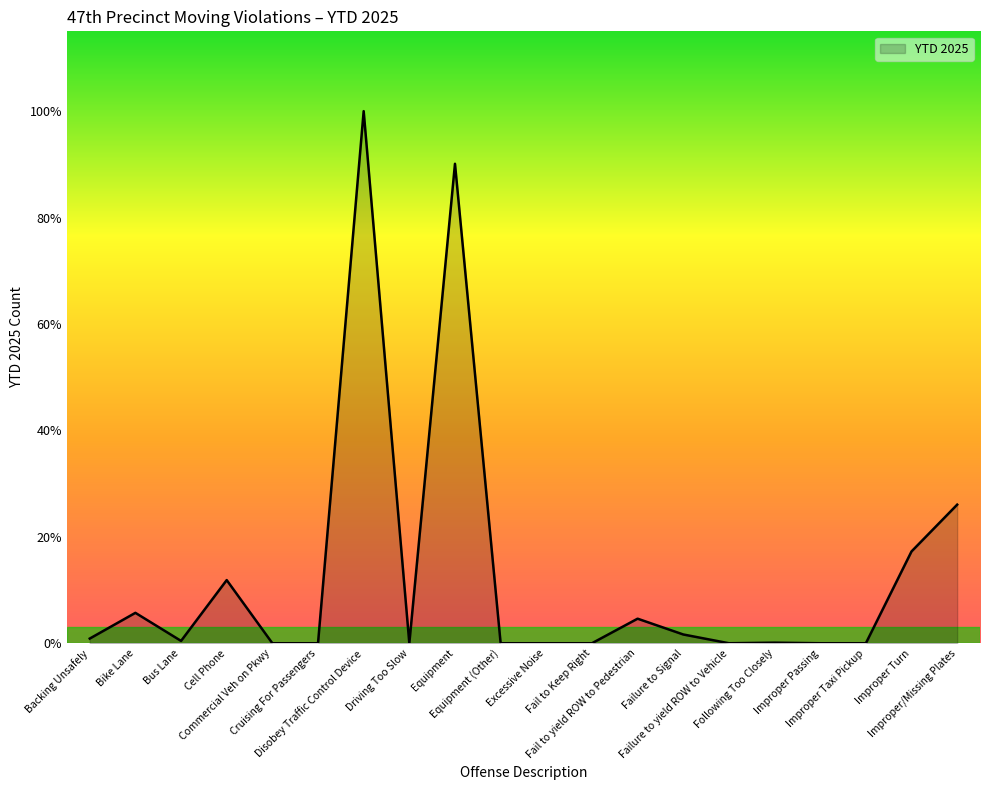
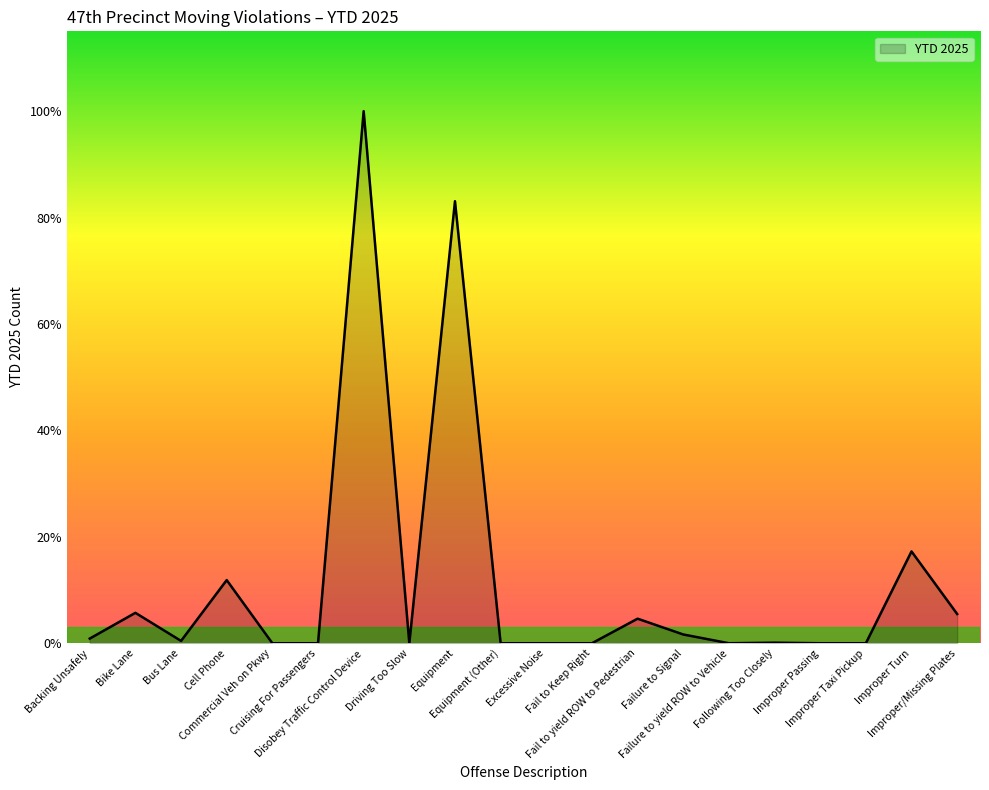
Equipment: 90% -> 83%
Improper/Missing Plates: 26% -> 5%
